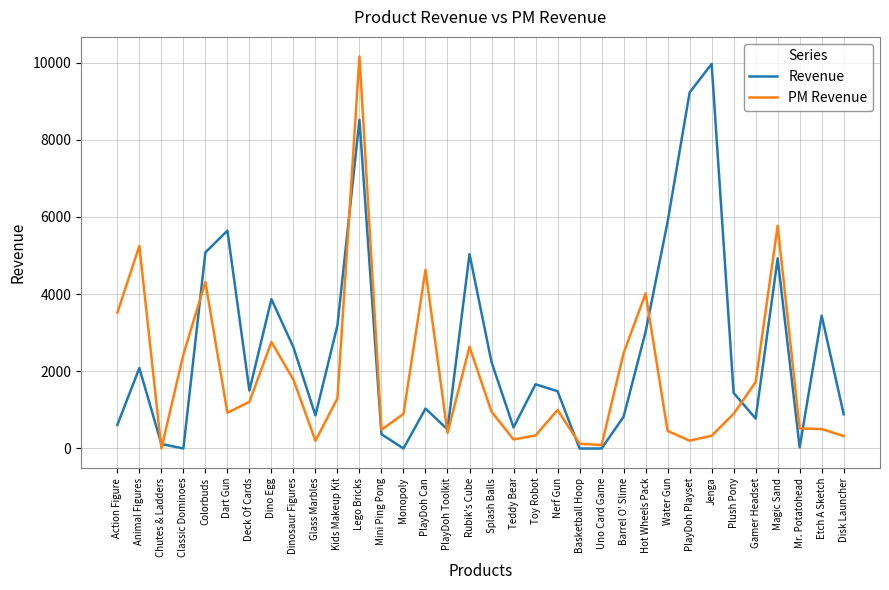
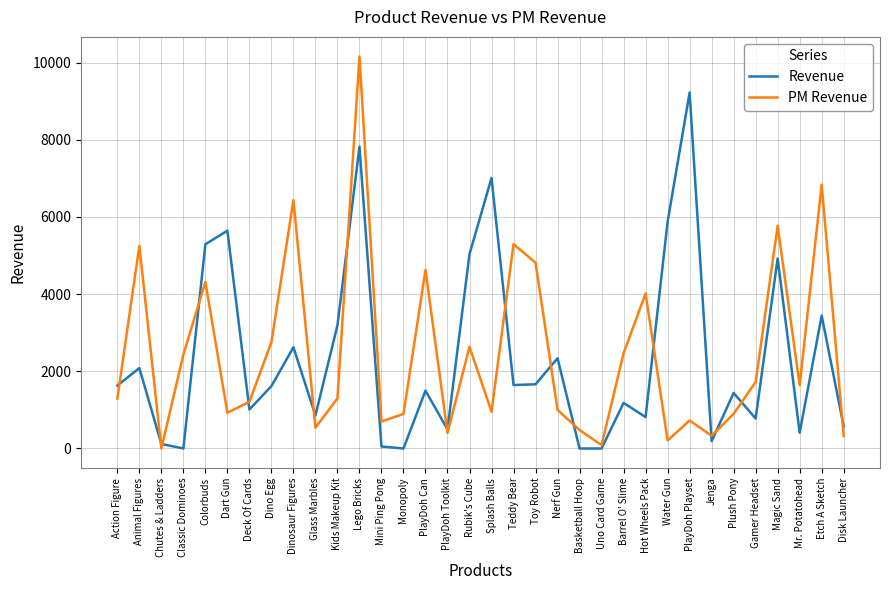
Revenue, Action Figure: 600 -> 1600
PM Revenue, Action Figure: 3500 -> 1300
Revenue, Colorbuds: 5100 -> 5300
Revenue, Deck Of Cards: 1500 -> 1000
Revenue, Dino Egg: 3900 -> 1600
PM Revenue, Dinosaur Figures: 1800 -> 6400
PM Revenue, Glass Marbles: 200 -> 500
Revenue, Lego Bricks: 8500 -> 7800
Revenue, Mini Ping Pong: 400 -> 100
PM Revenue, Mini Ping Pong: 500 -> 700
Revenue, PlayDoh Can: 1000 -> 1500
Revenue, Splash Balls: 2200 -> 7000
Revenue, Teddy Bear: 500 -> 1600
PM Revenue, Teddy Bear: 200 -> 5300
PM Revenue, Toy Robot: 300 -> 4800
Revenue, Nerf Gun: 1500 -> 2300
PM Revenue, Basketball Hoop: 100 -> 500
Revenue, Barrel O' Slime: 800 -> 1200
Revenue, Hot Wheels Pack: 3000 -> 800
PM Revenue, Water Gun: 500 -> 200
PM Revenue, PlayDoh Playset: 200 -> 700
Revenue, Jenga: 10000 -> 200
Revenue, Mr. Potatohead: 0 -> 400
PM Revenue, Mr. Potatohead: 500 -> 1600
PM Revenue, Etch A Sketch: 500 -> 6800
Revenue, Disk Launcher: 900 -> 600
